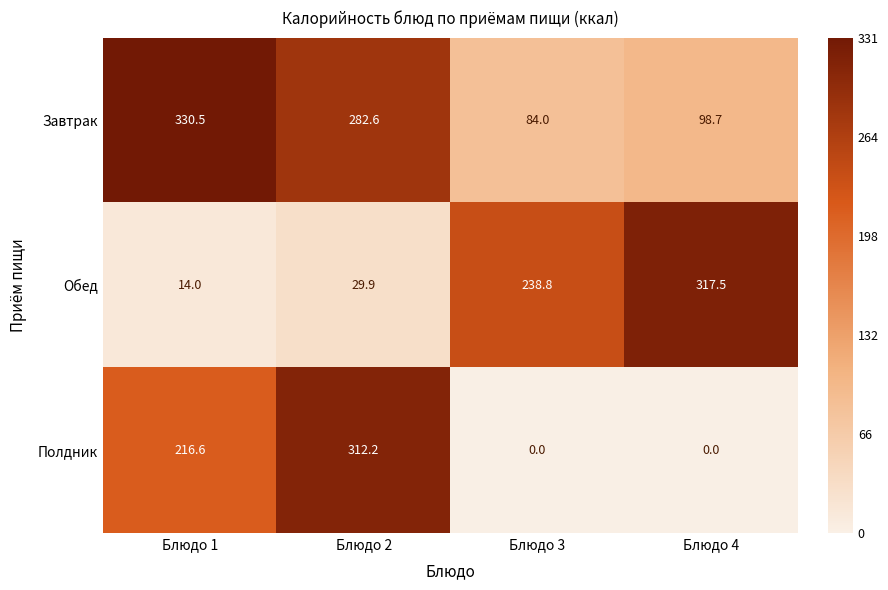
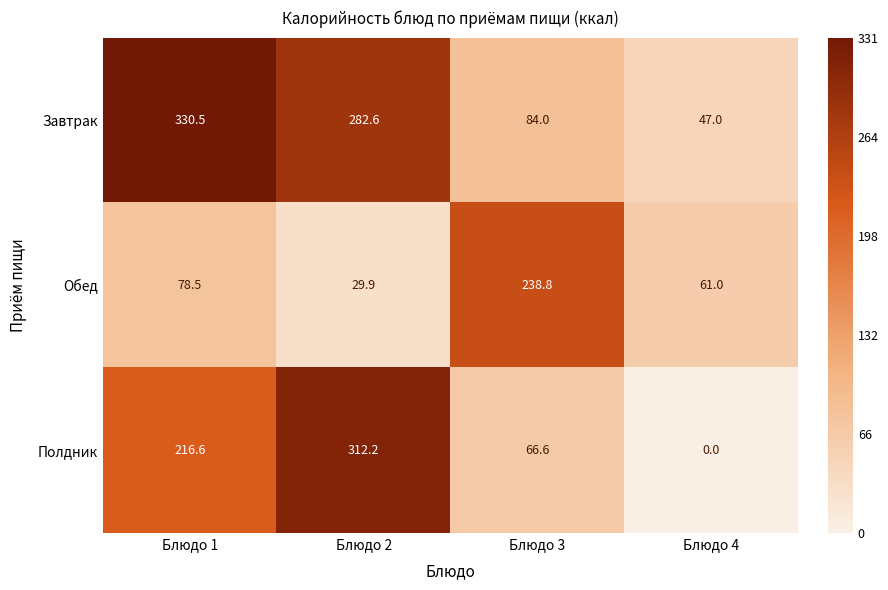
Завтрак, Блюдо 4: 98.7 -> 47.0
Обед, Блюдо 1: 14.0 -> 78.5
Обед, Блюдо 4: 317.5 -> 61.0
Полдник, Блюдо 3: 0.0 -> 66.6
